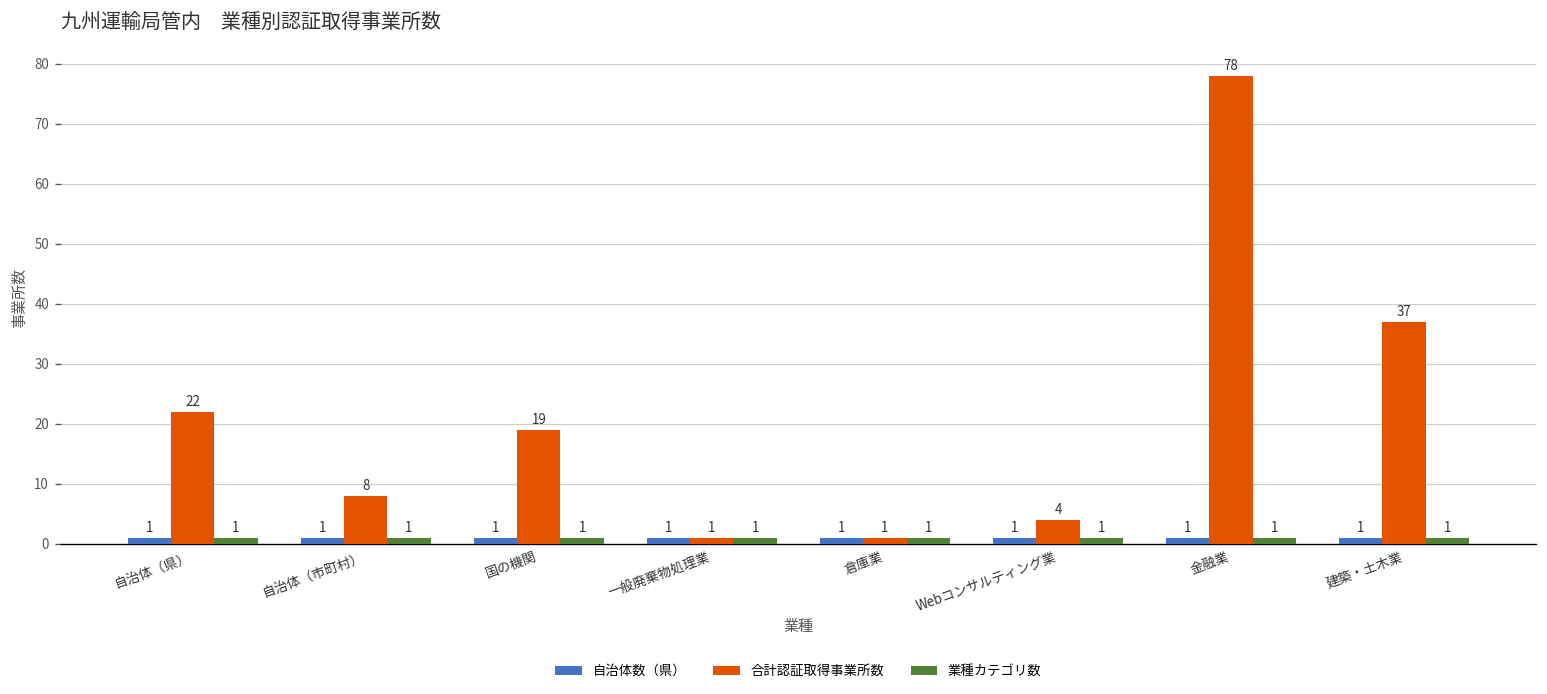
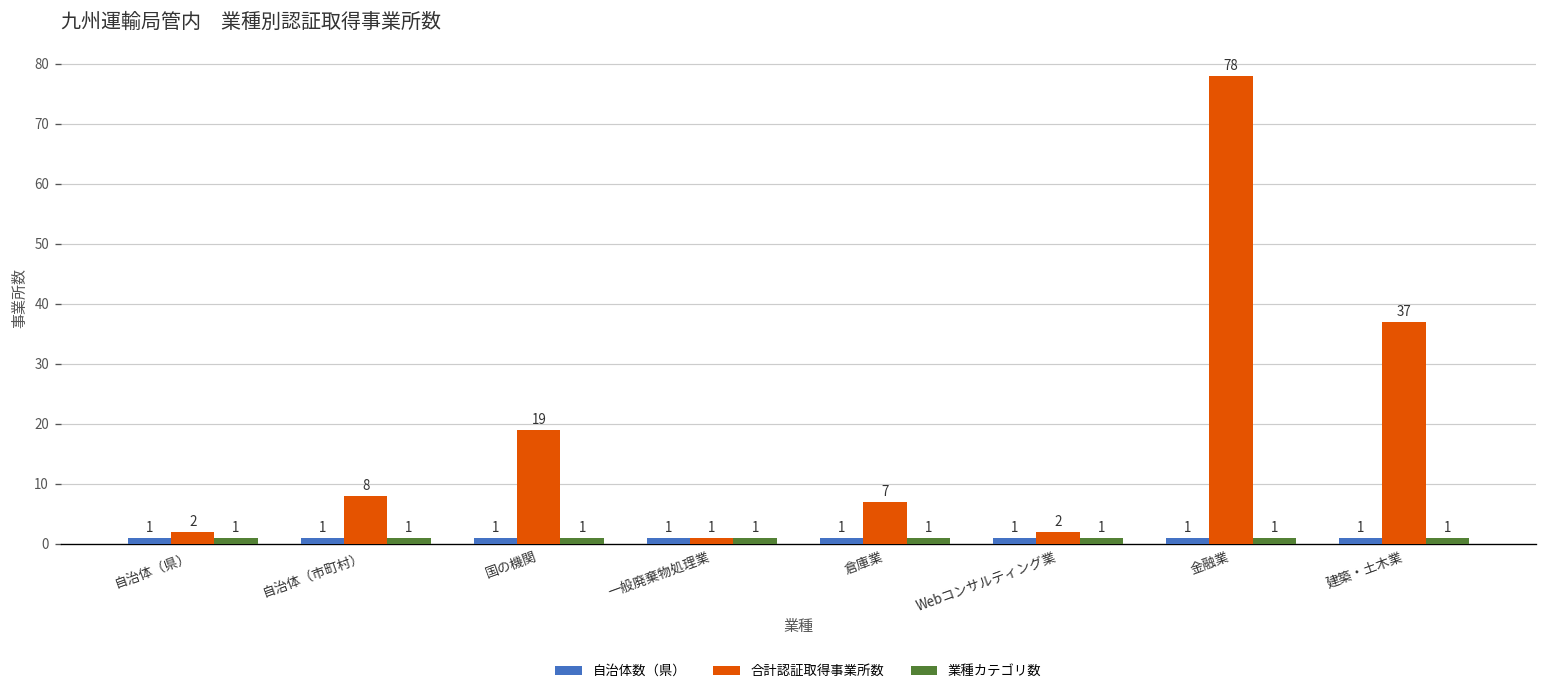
合計認証取得事業所数, 自治体（県）: 22 -> 2
合計認証取得事業所数, 倉庫業: 1 -> 7
合計認証取得事業所数, Webコンサルティング業: 4 -> 2
